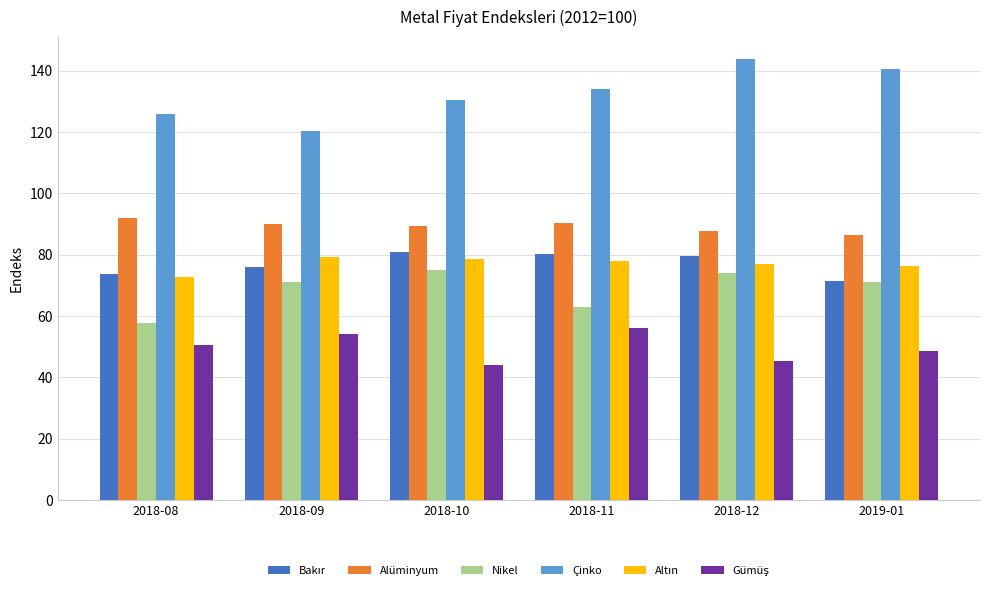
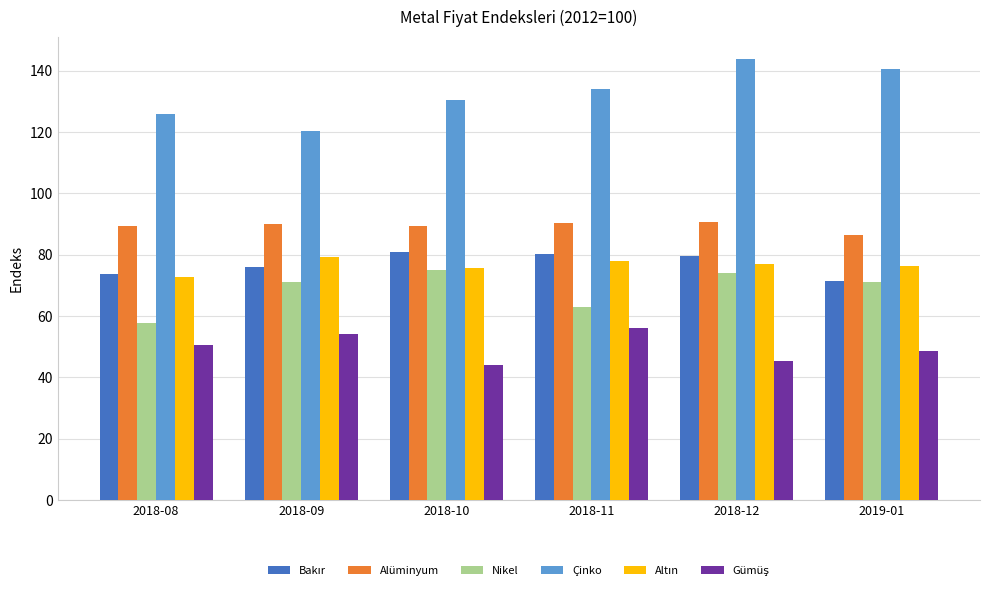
Alüminyum, 2018-08: 92 -> 89
Altın, 2018-10: 79 -> 76
Alüminyum, 2018-12: 88 -> 91
